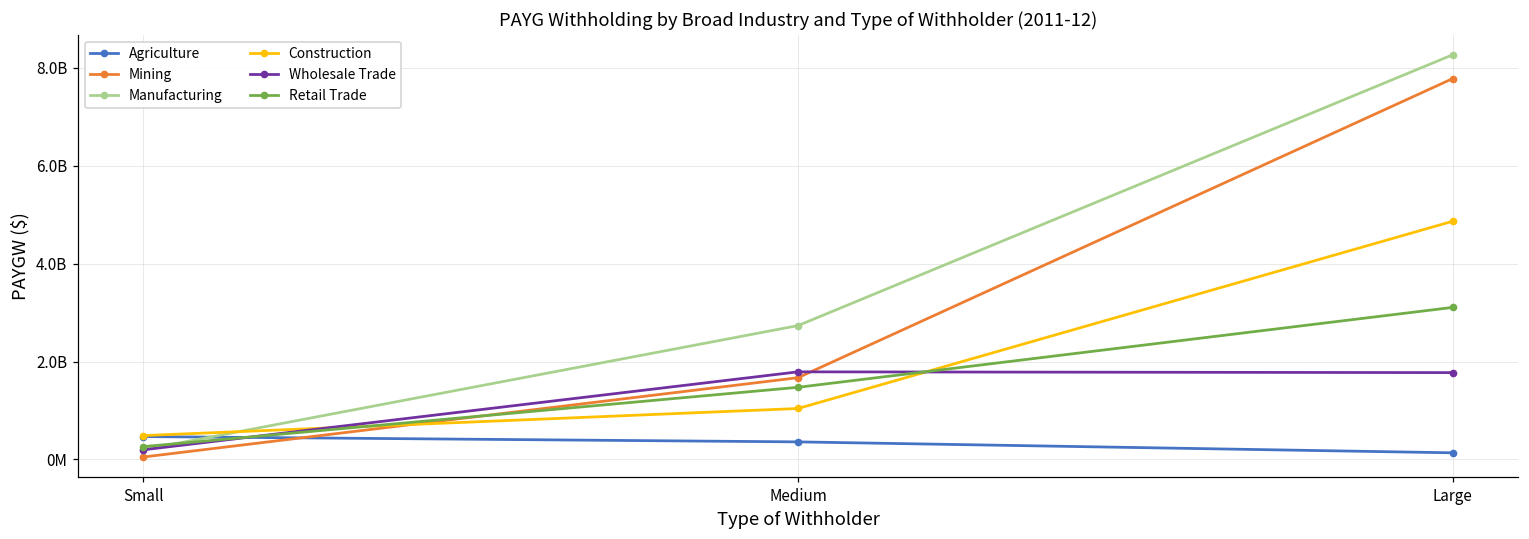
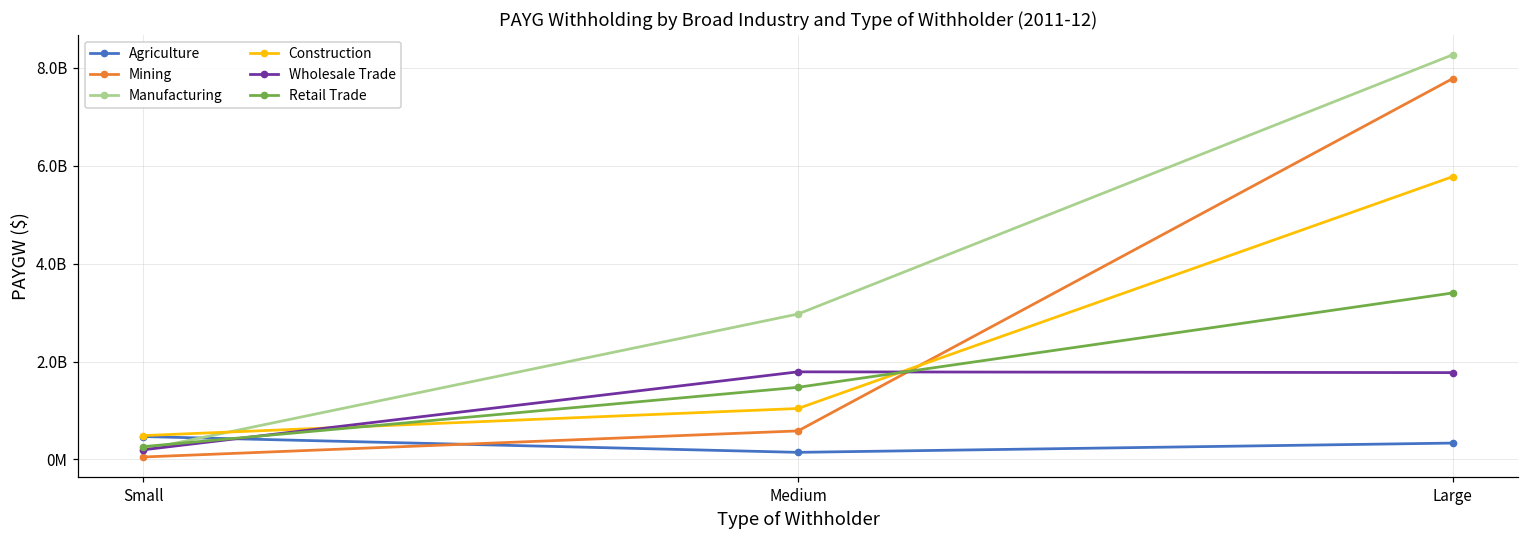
Agriculture, Medium: 400000000 -> 100000000
Mining, Medium: 1700000000 -> 600000000
Manufacturing, Medium: 2700000000 -> 3000000000
Agriculture, Large: 100000000 -> 300000000
Construction, Large: 4900000000 -> 5800000000
Retail Trade, Large: 3100000000 -> 3400000000
